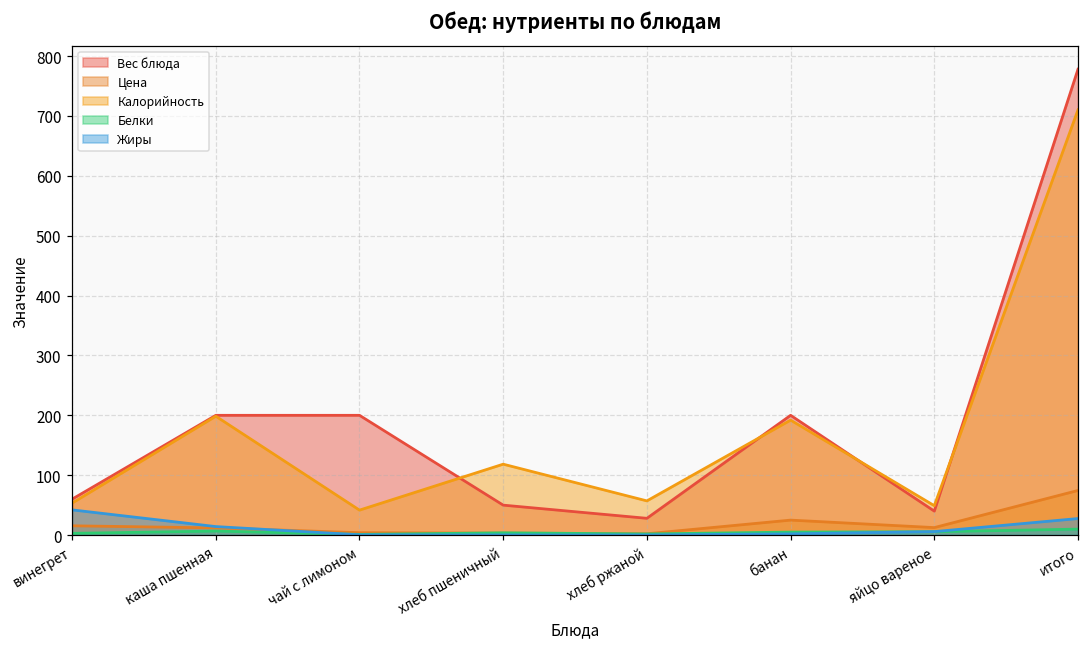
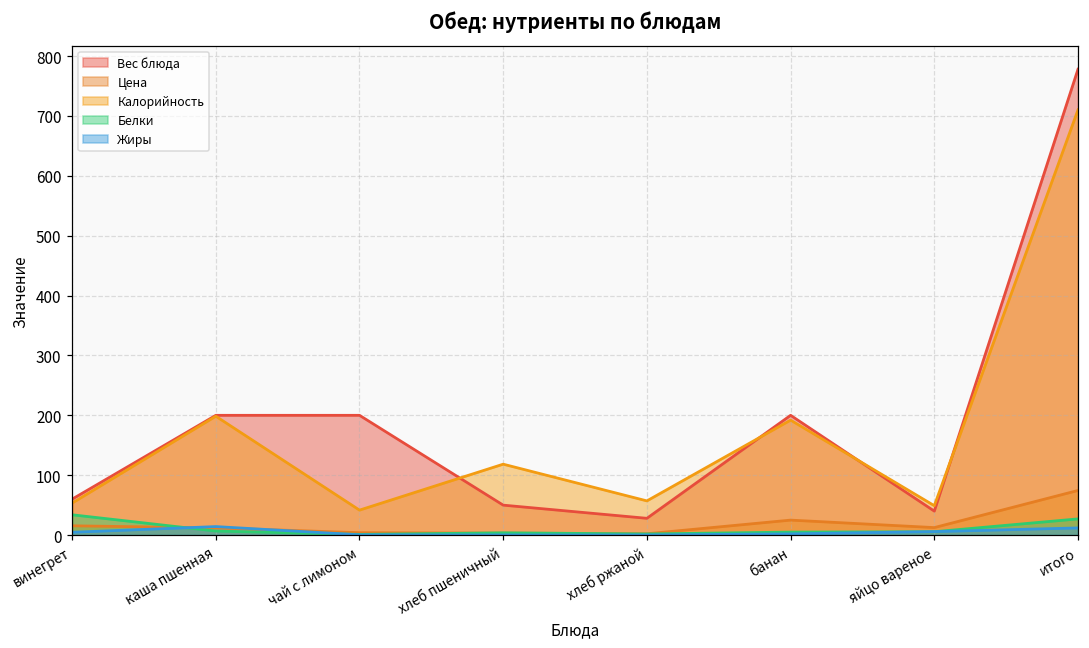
Белки, винегрет: 0 -> 30
Жиры, винегрет: 40 -> 0
Белки, итого: 10 -> 30
Жиры, итого: 30 -> 10
